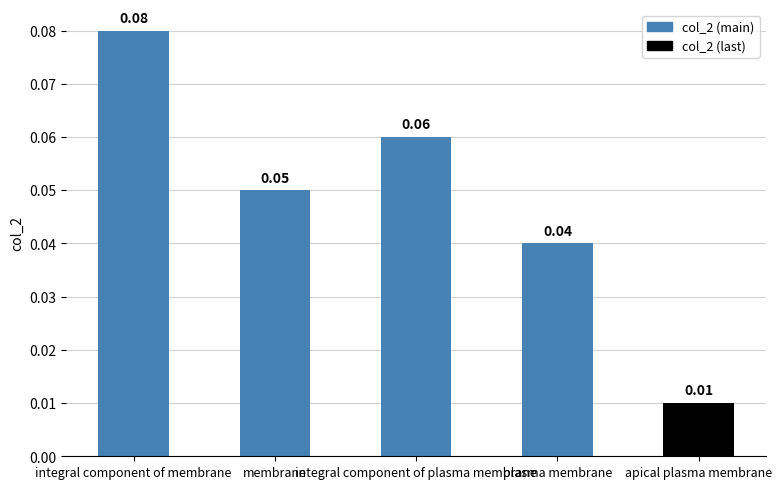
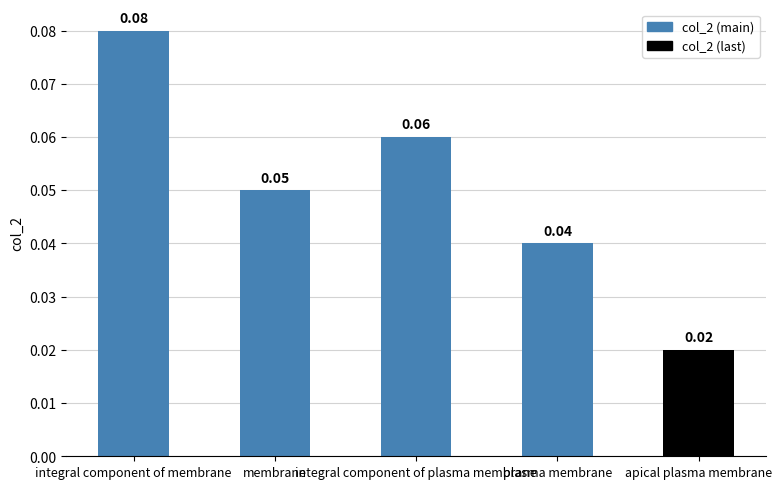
apical plasma membrane: 0.01 -> 0.02
